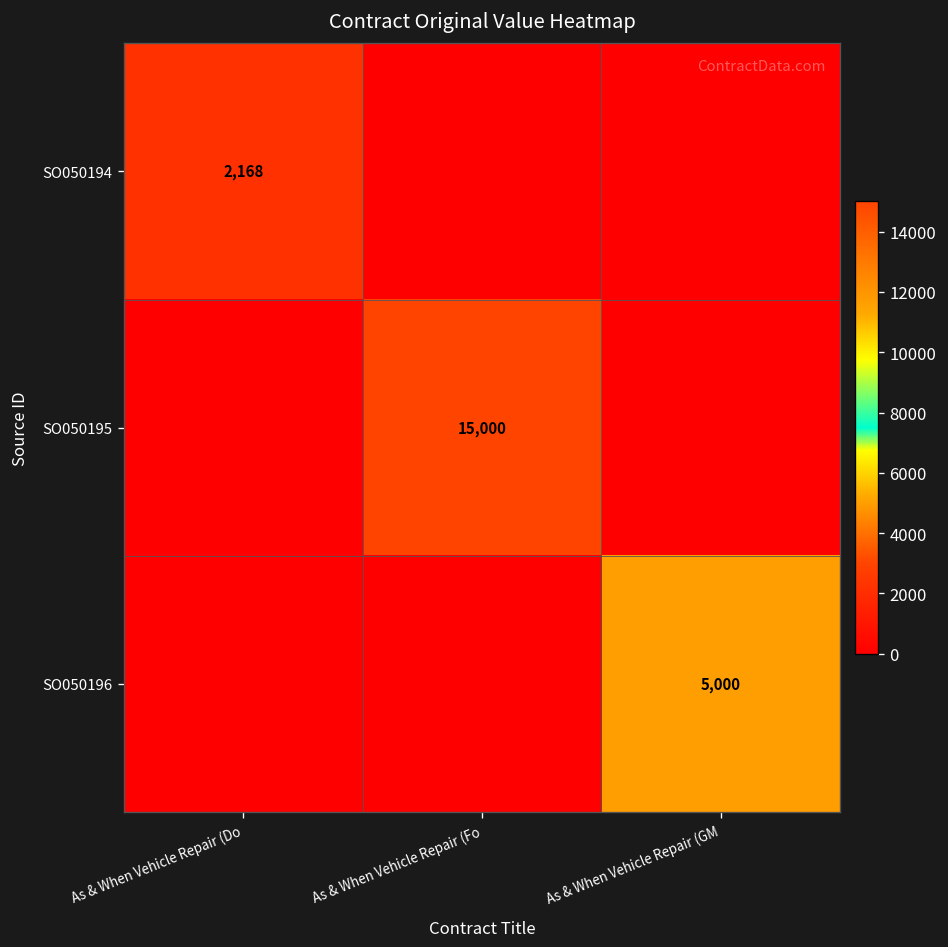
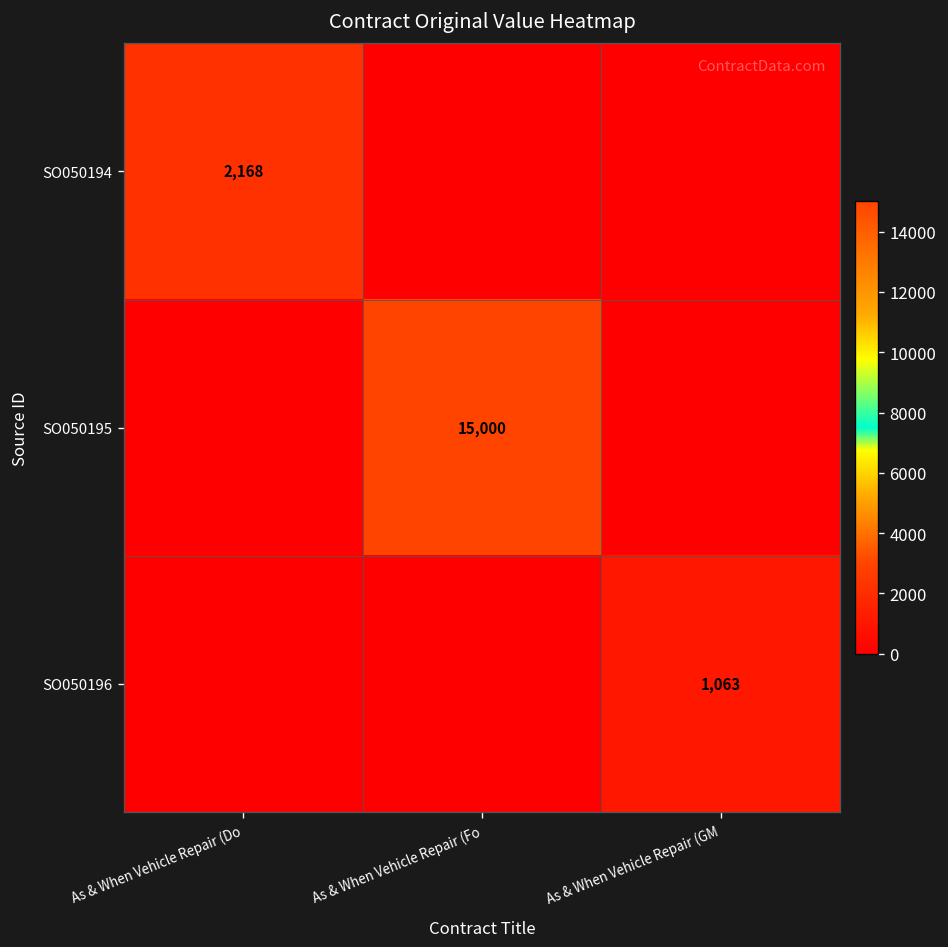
SO050196, As & When Vehicle Repair (GM: 5,000 -> 1,063
